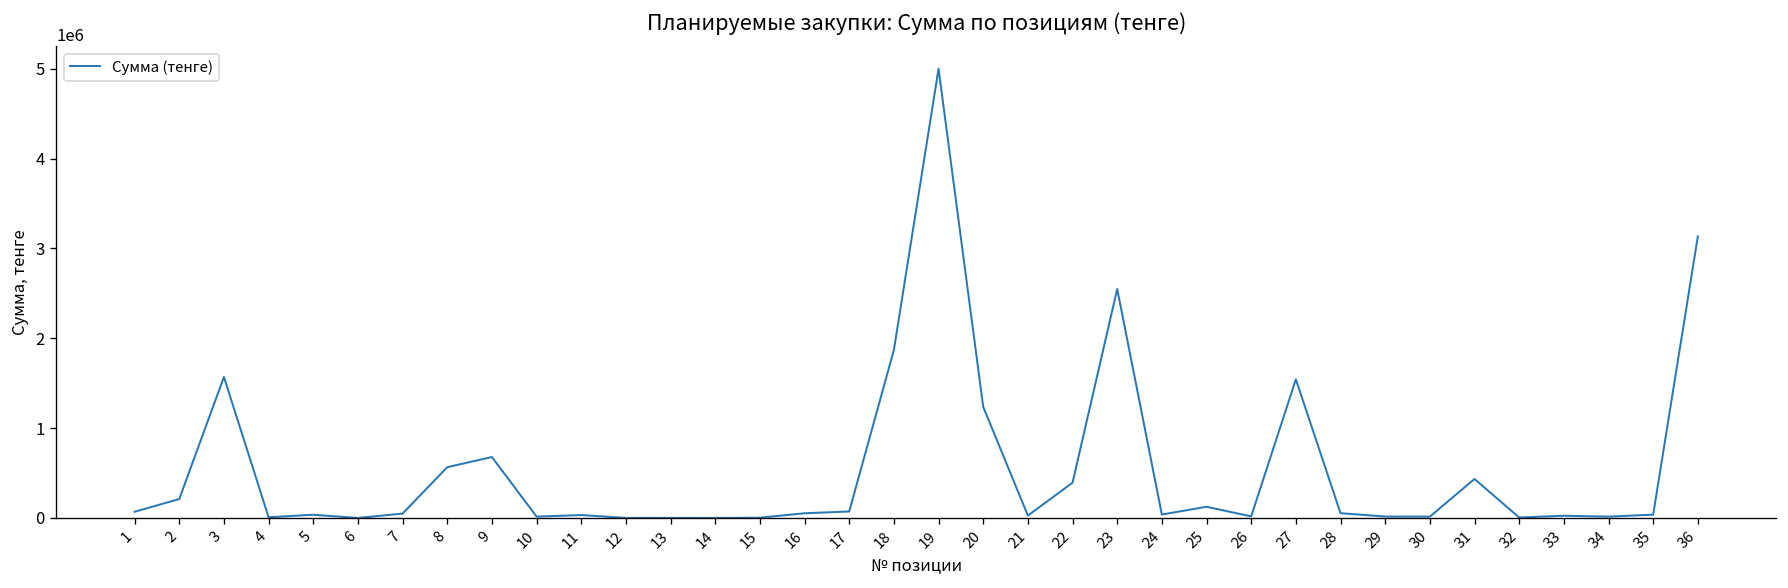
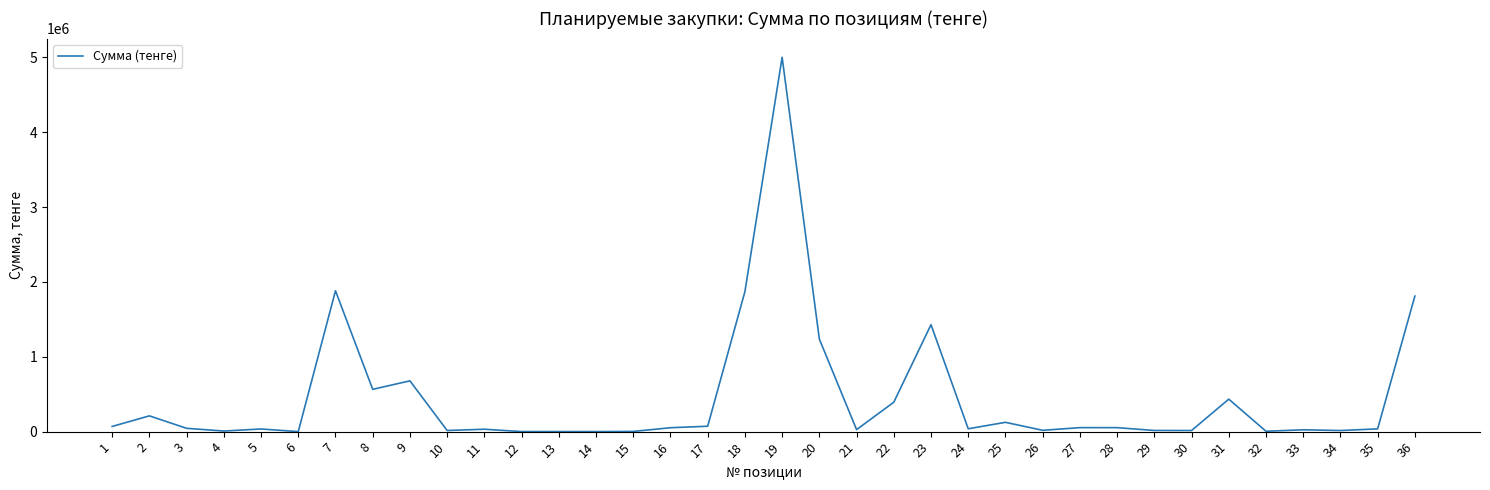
3: 1600000 -> 0
7: 0 -> 1900000
23: 2500000 -> 1400000
27: 1500000 -> 100000
36: 3100000 -> 1800000
